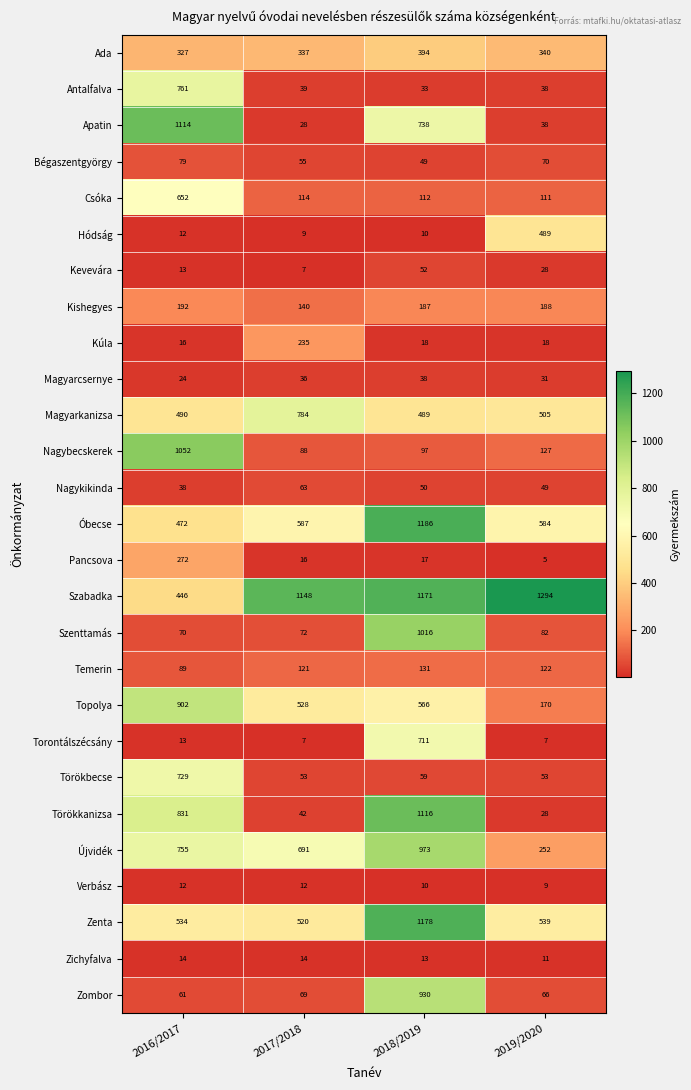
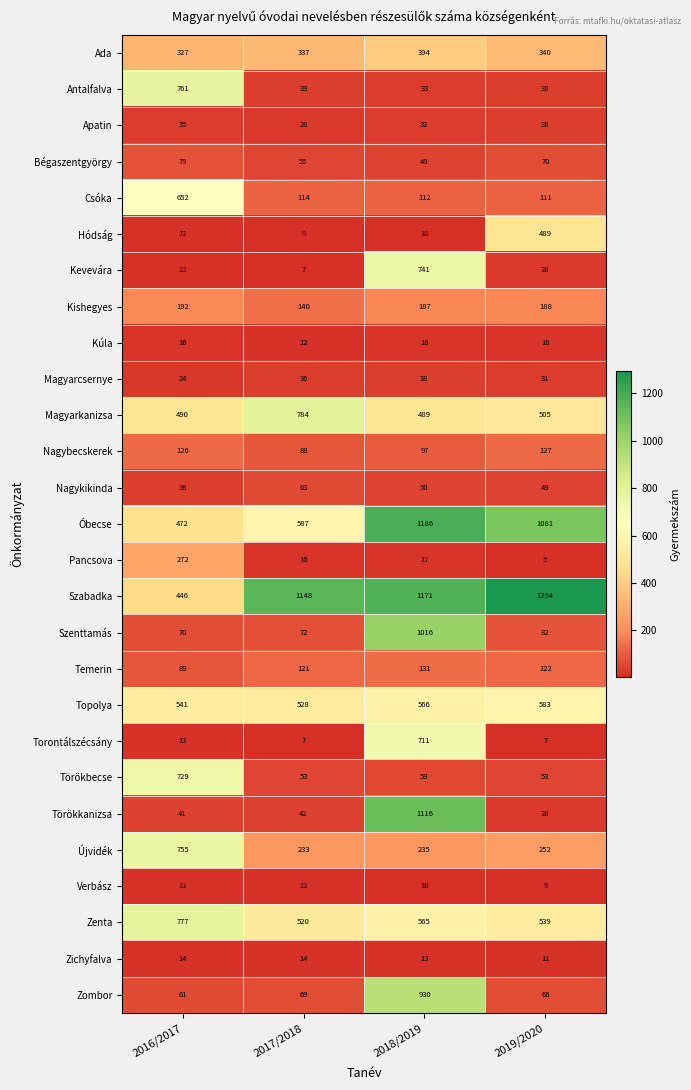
Apatin, 2016/2017: 1114 -> 35
Apatin, 2018/2019: 738 -> 32
Kevevára, 2018/2019: 52 -> 741
Kúla, 2017/2018: 235 -> 12
Nagybecskerek, 2016/2017: 1052 -> 126
Óbecse, 2019/2020: 584 -> 1081
Topolya, 2016/2017: 902 -> 541
Topolya, 2019/2020: 170 -> 583
Törökkanizsa, 2016/2017: 831 -> 41
Újvidék, 2017/2018: 691 -> 233
Újvidék, 2018/2019: 973 -> 235
Zenta, 2016/2017: 534 -> 777
Zenta, 2018/2019: 1178 -> 565
